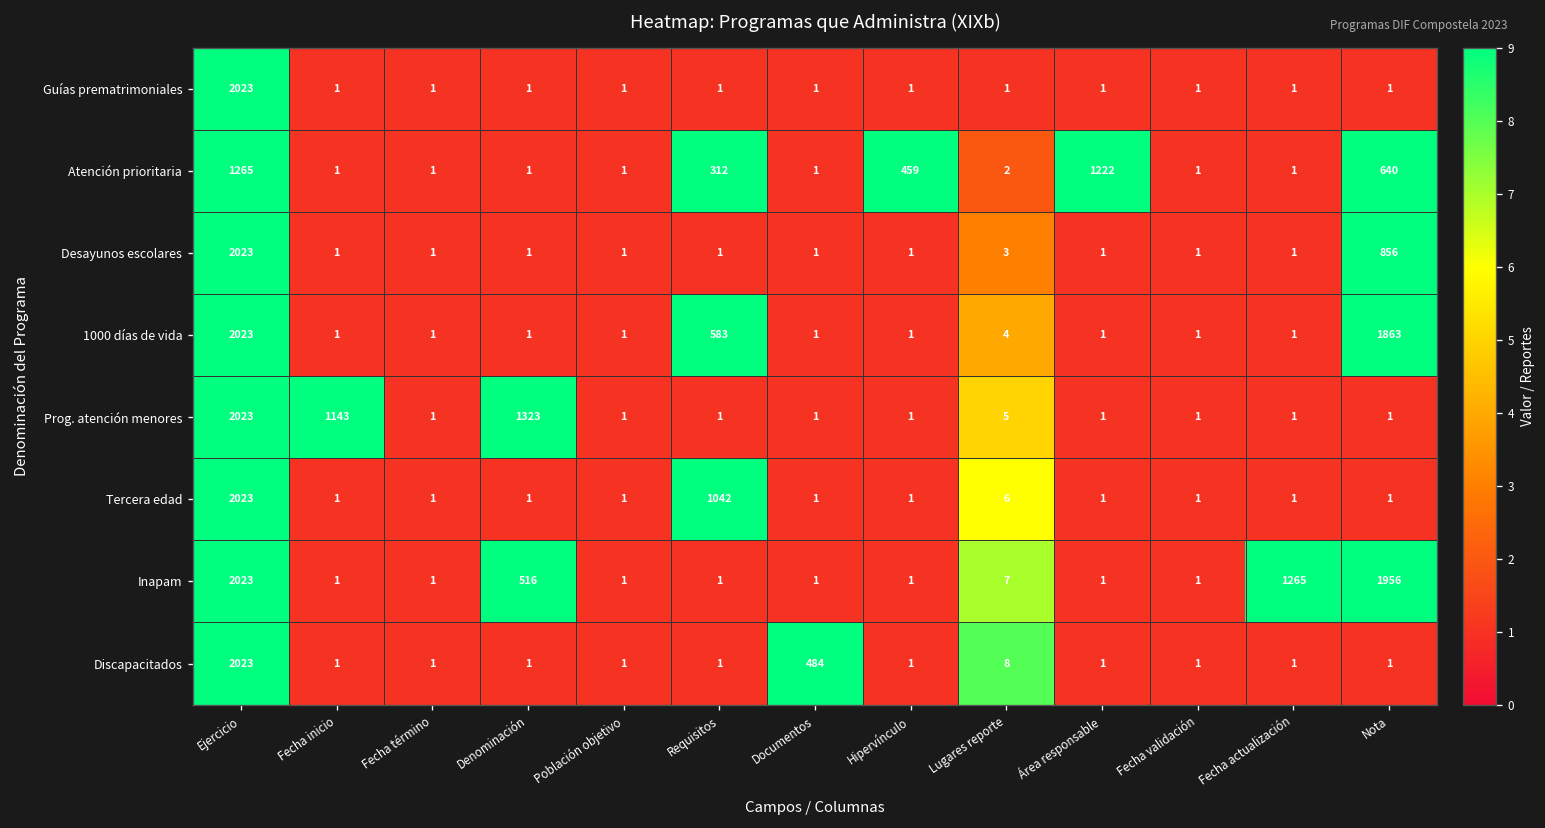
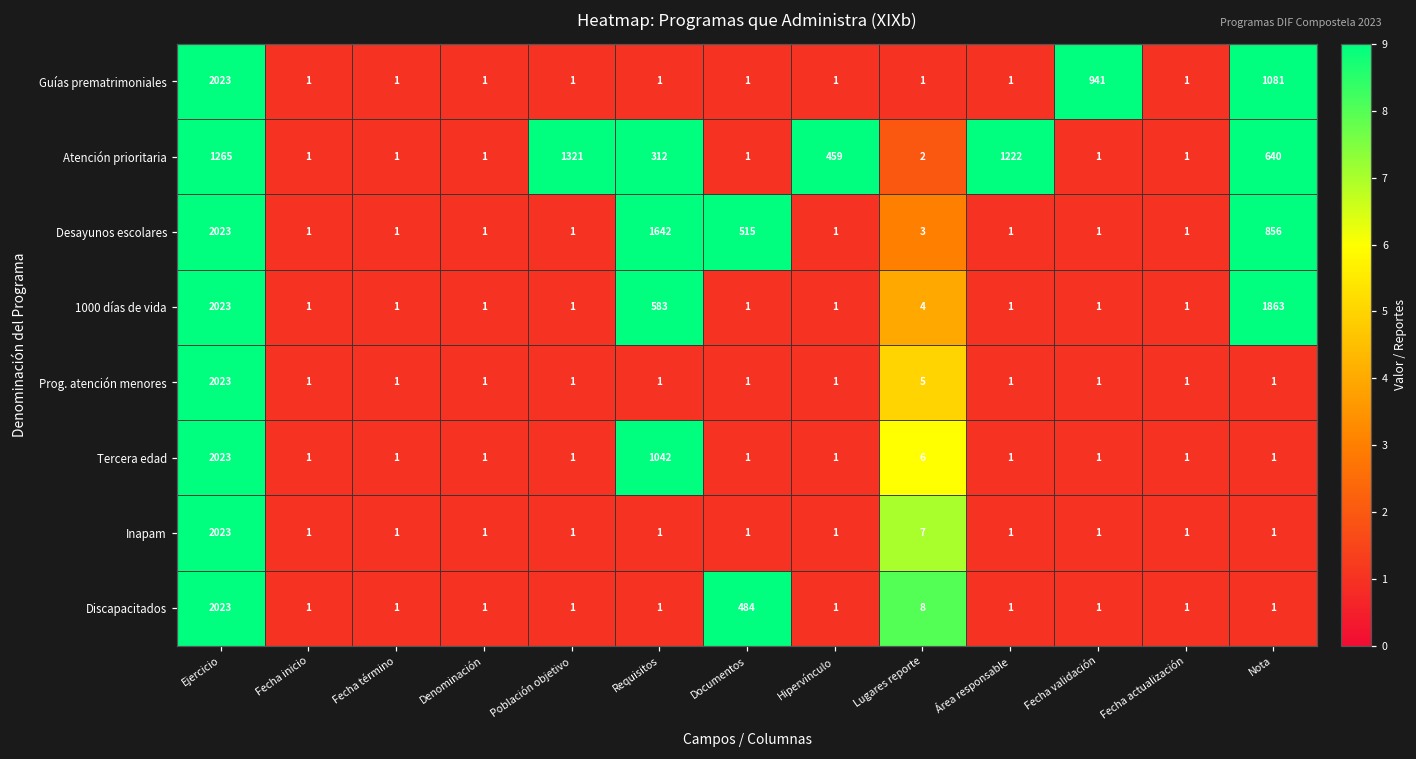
Guías prematrimoniales, Fecha validación: 1 -> 941
Guías prematrimoniales, Nota: 1 -> 1081
Atención prioritaria, Población objetivo: 1 -> 1321
Desayunos escolares, Requisitos: 1 -> 1642
Desayunos escolares, Documentos: 1 -> 515
Prog. atención menores, Fecha inicio: 1143 -> 1
Prog. atención menores, Denominación: 1323 -> 1
Inapam, Denominación: 516 -> 1
Inapam, Fecha actualización: 1265 -> 1
Inapam, Nota: 1956 -> 1
